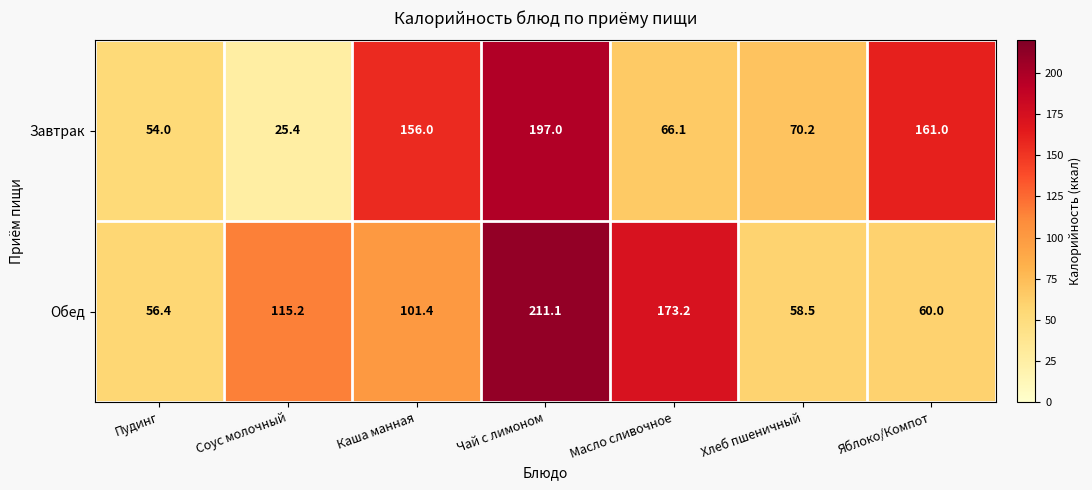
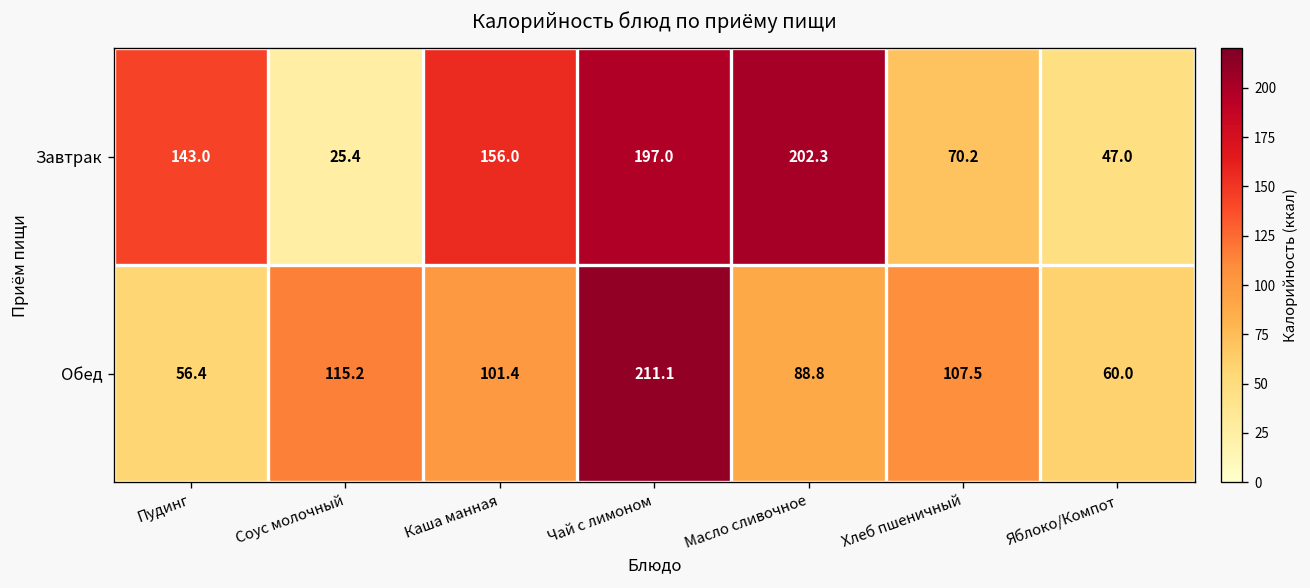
Завтрак, Пудинг: 54.0 -> 143.0
Завтрак, Масло сливочное: 66.1 -> 202.3
Завтрак, Яблоко/Компот: 161.0 -> 47.0
Обед, Масло сливочное: 173.2 -> 88.8
Обед, Хлеб пшеничный: 58.5 -> 107.5
